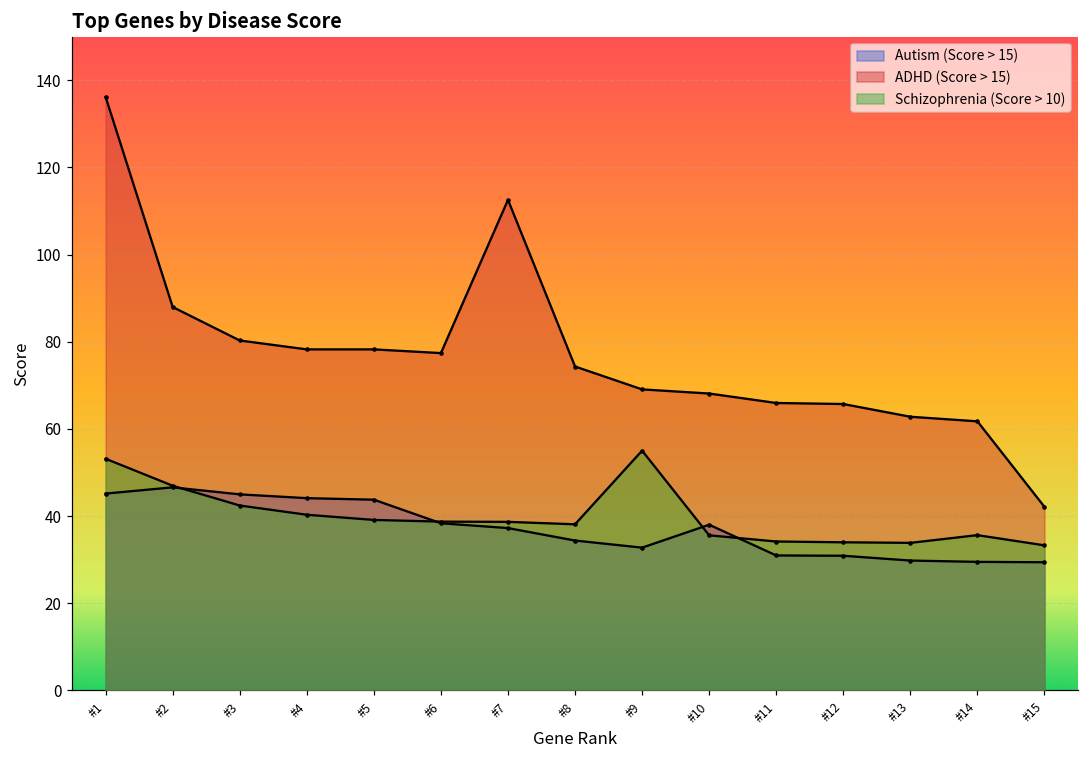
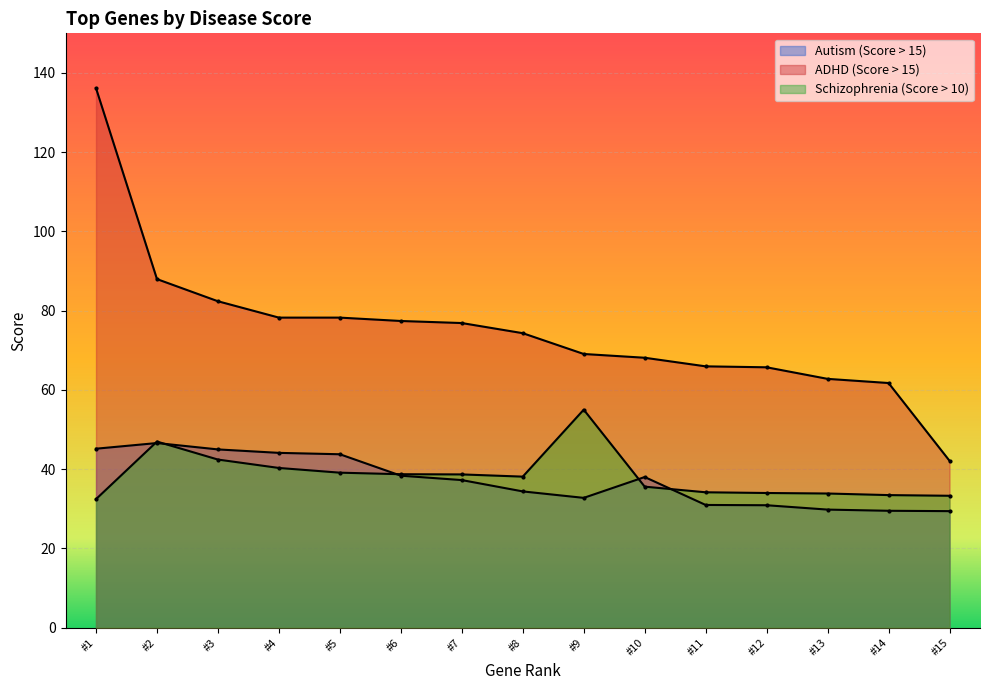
Schizophrenia (Score > 10), #1: 53 -> 32
ADHD (Score > 15), #3: 80 -> 82
ADHD (Score > 15), #7: 113 -> 77
Schizophrenia (Score > 10), #14: 36 -> 33
